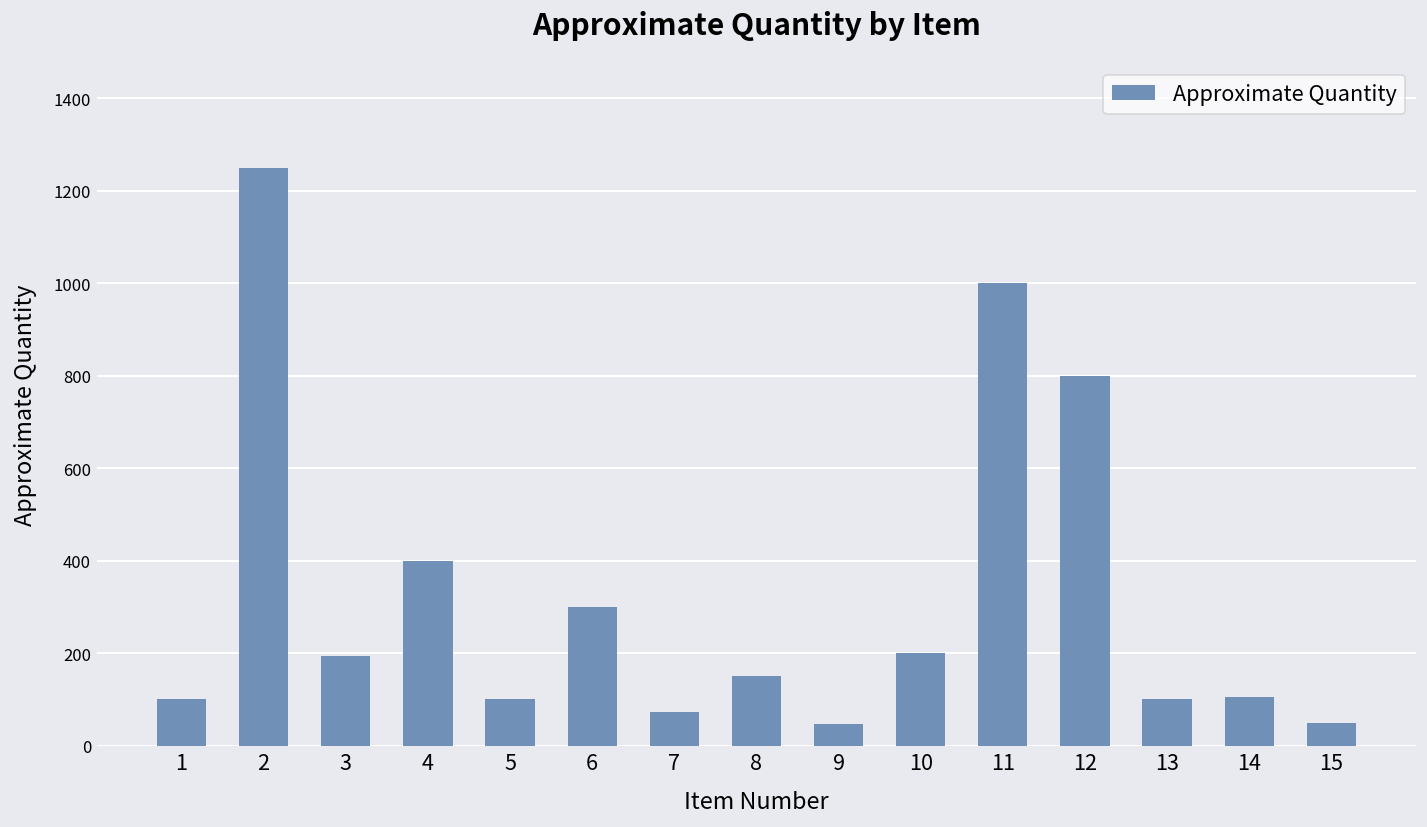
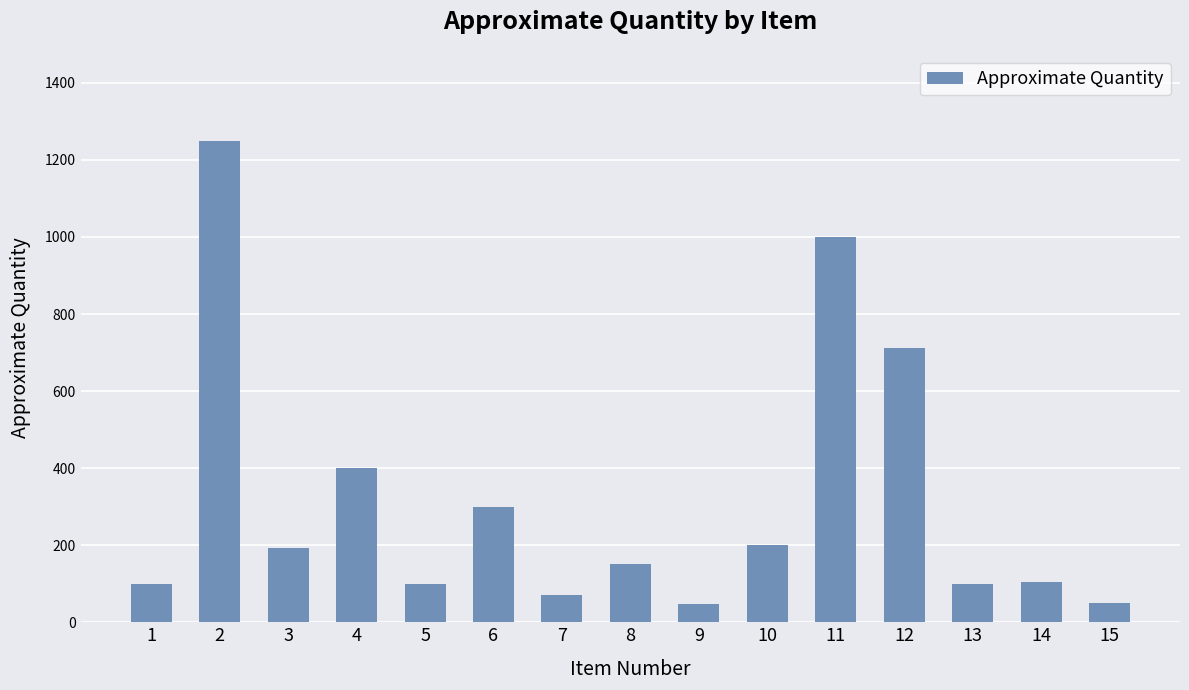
12: 800 -> 710
